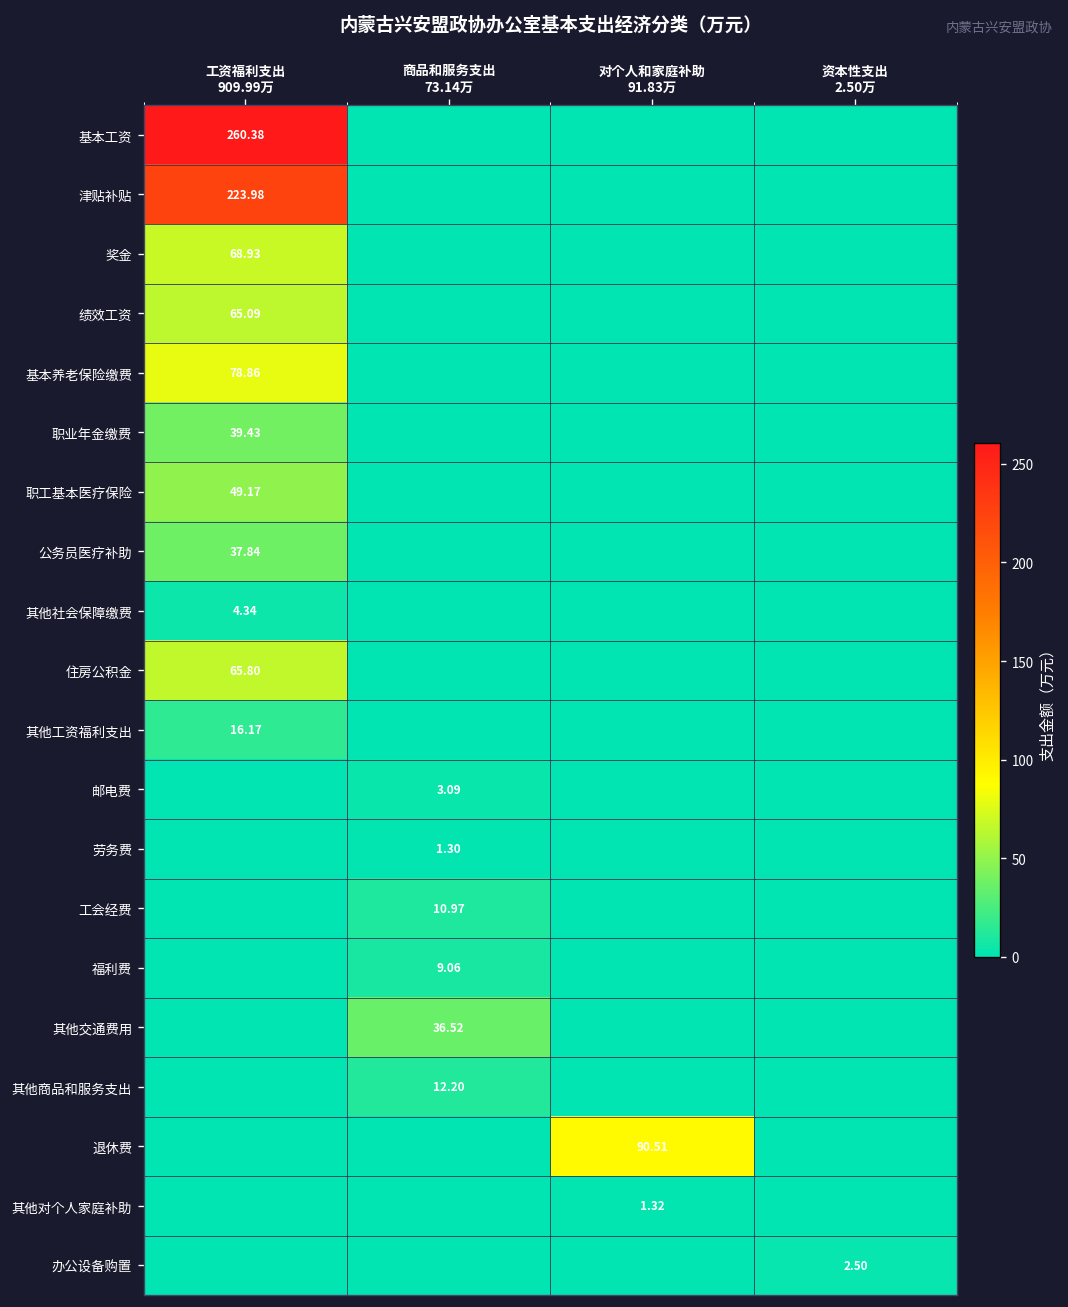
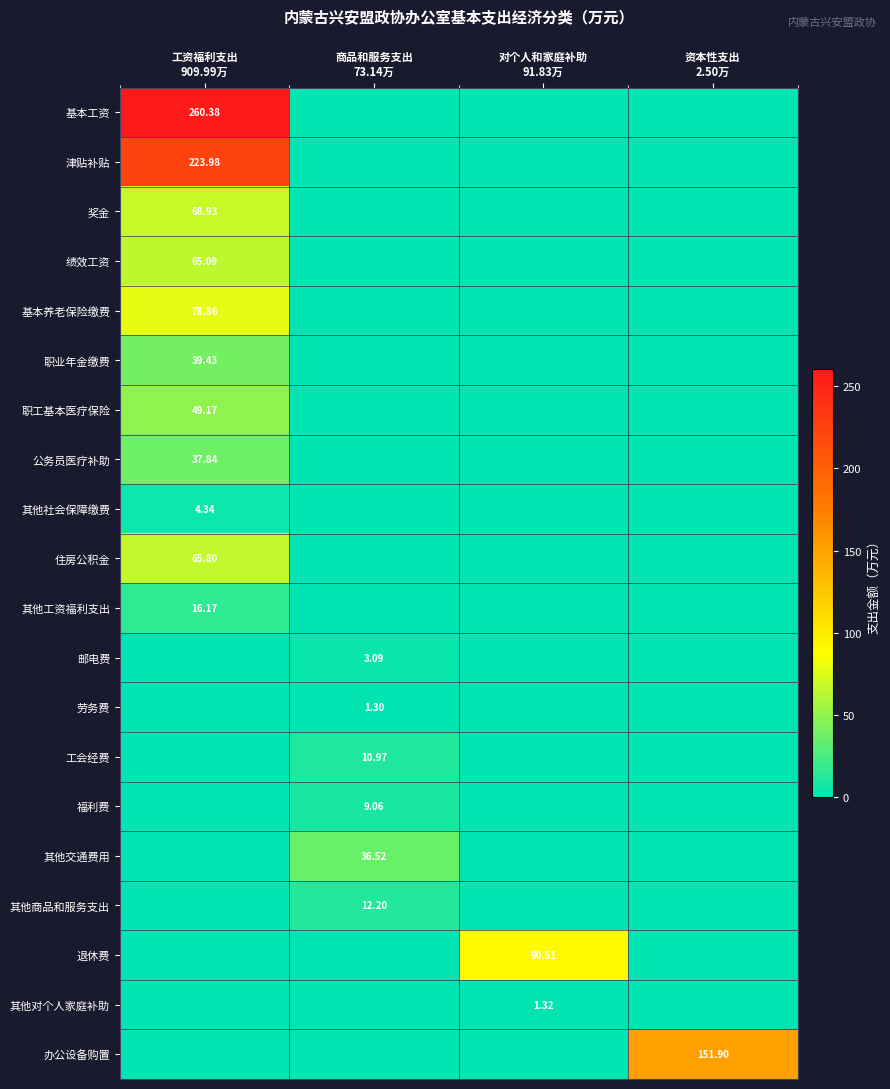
办公设备购置, 资本性支出 2.50万: 2.50 -> 151.90
